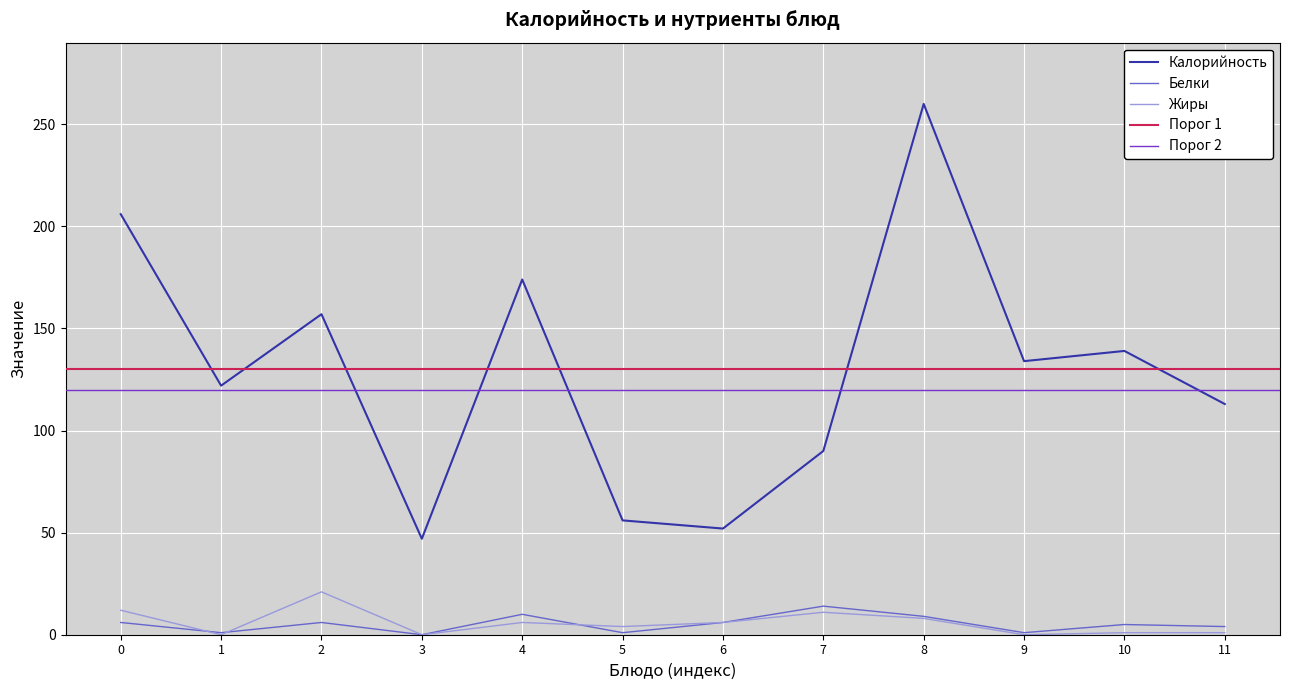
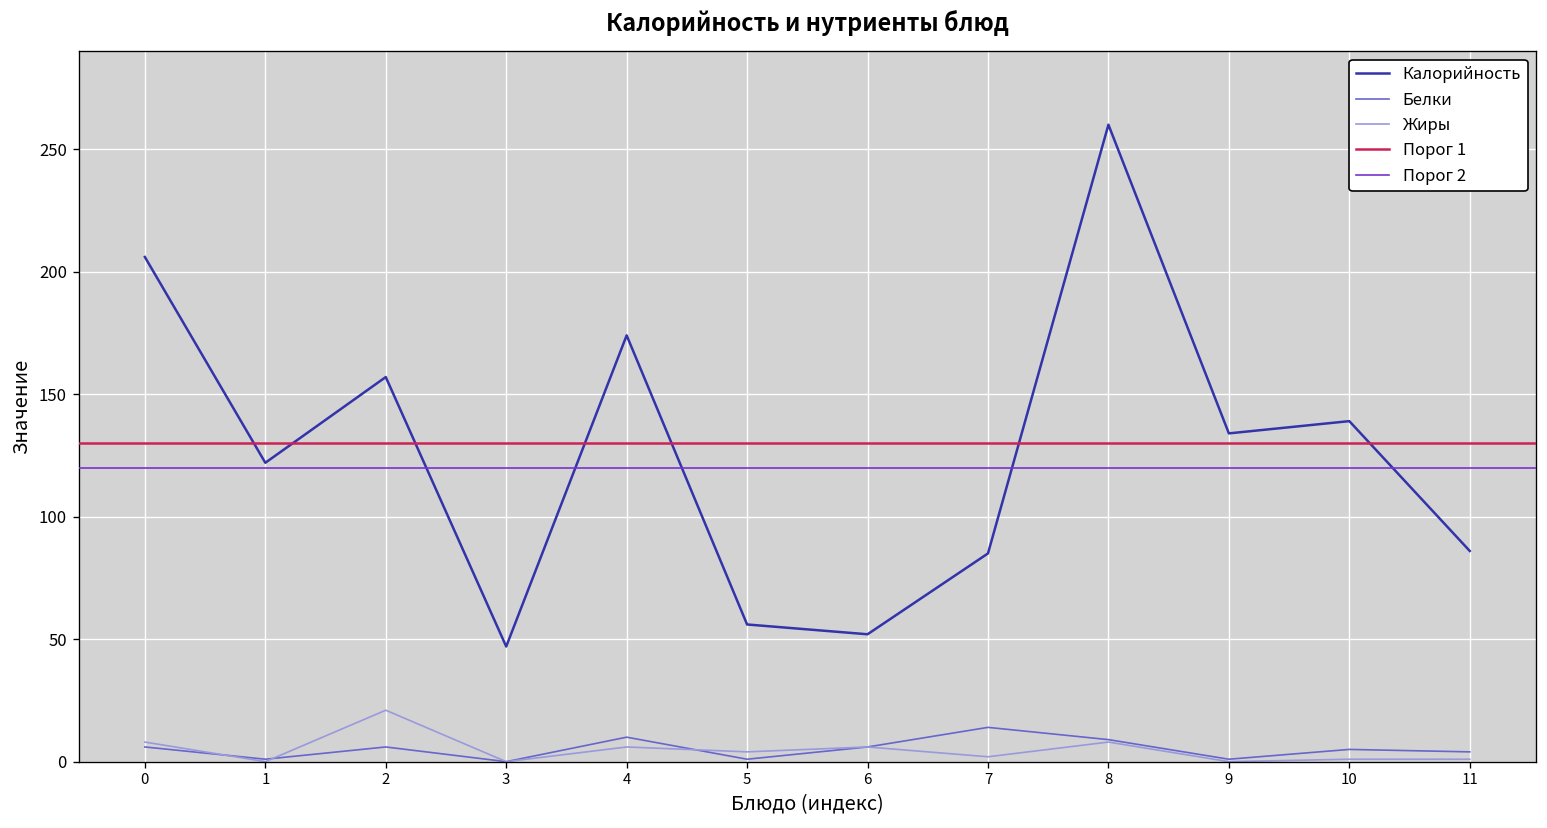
Жиры, 0: 12 -> 8
Калорийность, 7: 90 -> 85
Жиры, 7: 11 -> 2
Калорийность, 11: 113 -> 86
